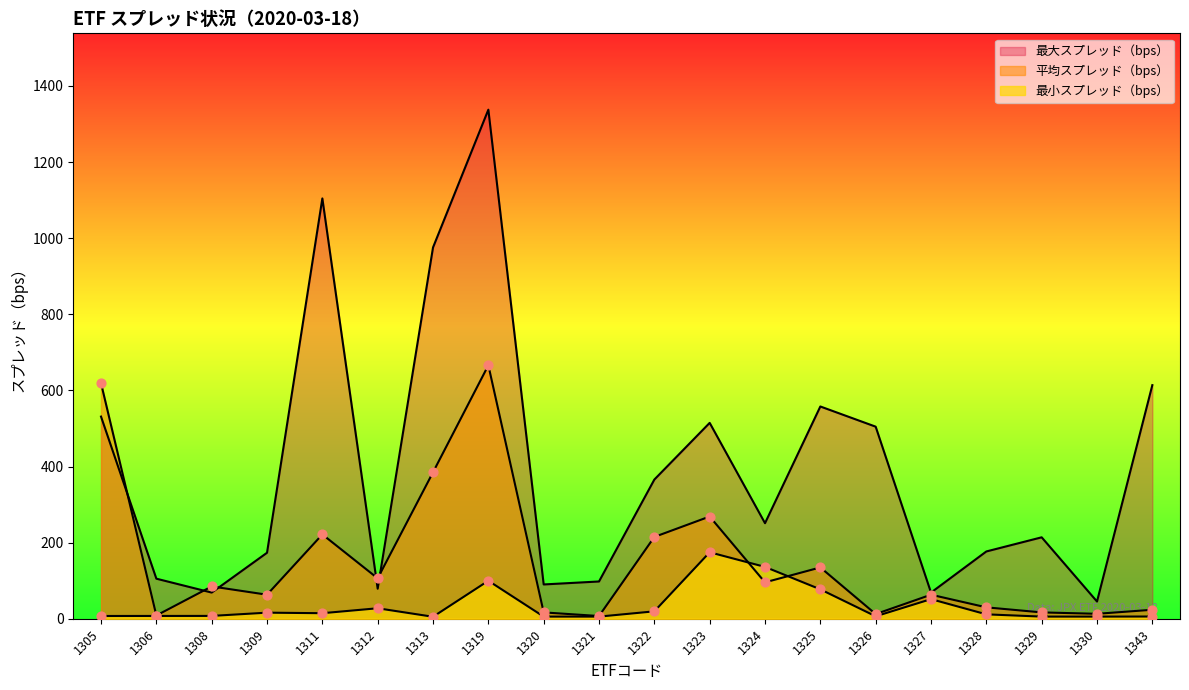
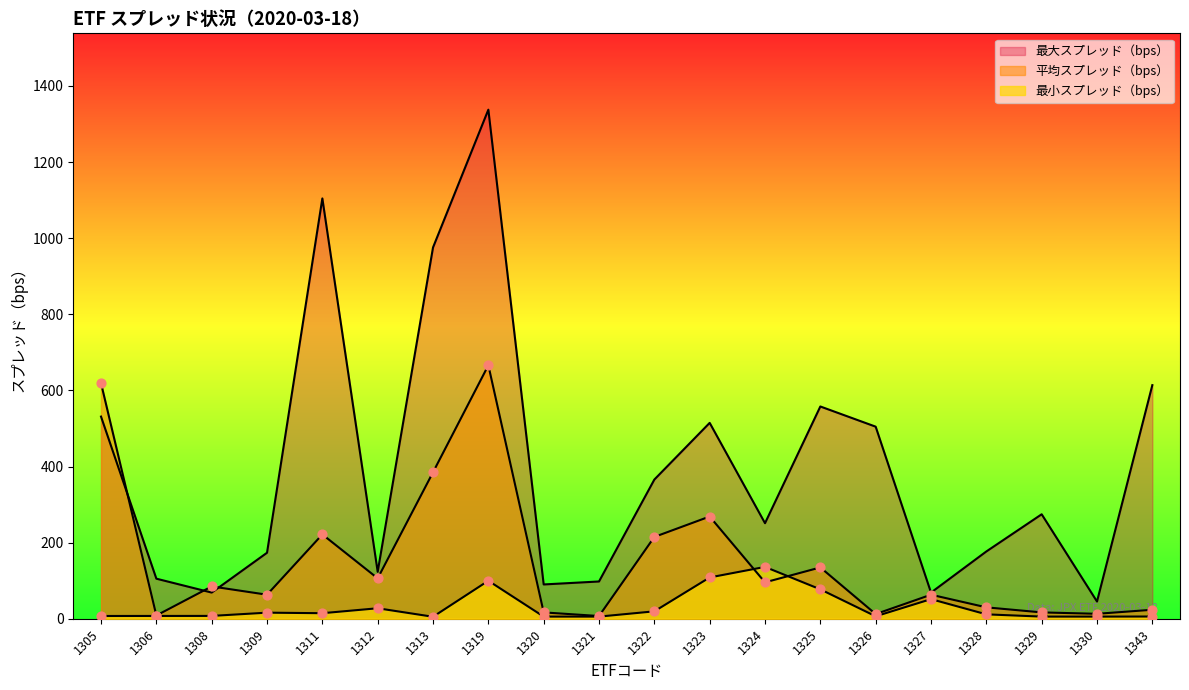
最大スプレッド（bps）, 1312: 80 -> 120
最小スプレッド（bps）, 1323: 170 -> 110
最大スプレッド（bps）, 1329: 210 -> 270
